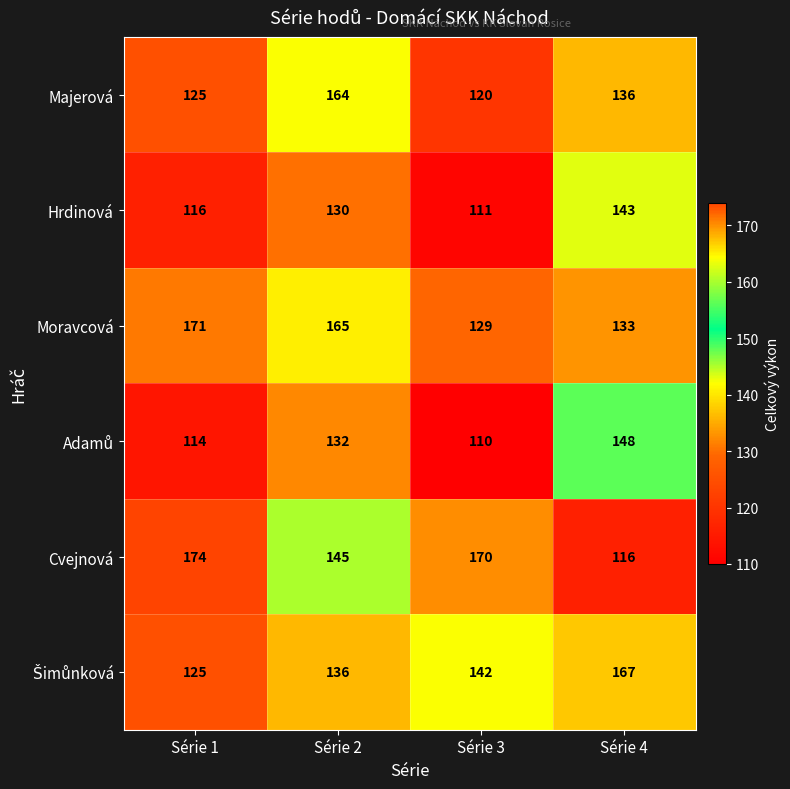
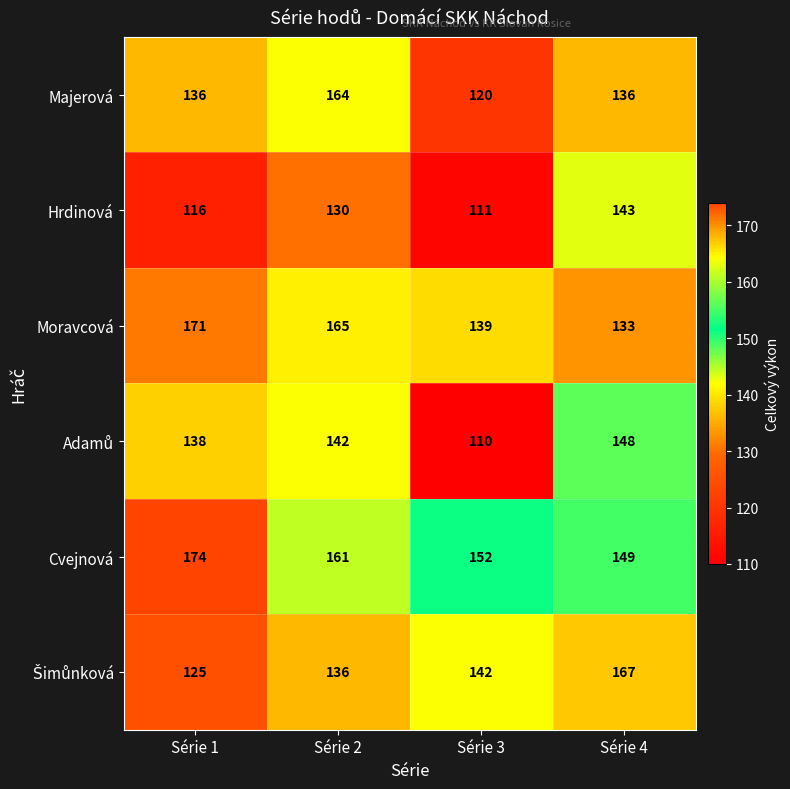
Majerová, Série 1: 125 -> 136
Moravcová, Série 3: 129 -> 139
Adamů, Série 1: 114 -> 138
Adamů, Série 2: 132 -> 142
Cvejnová, Série 2: 145 -> 161
Cvejnová, Série 3: 170 -> 152
Cvejnová, Série 4: 116 -> 149
